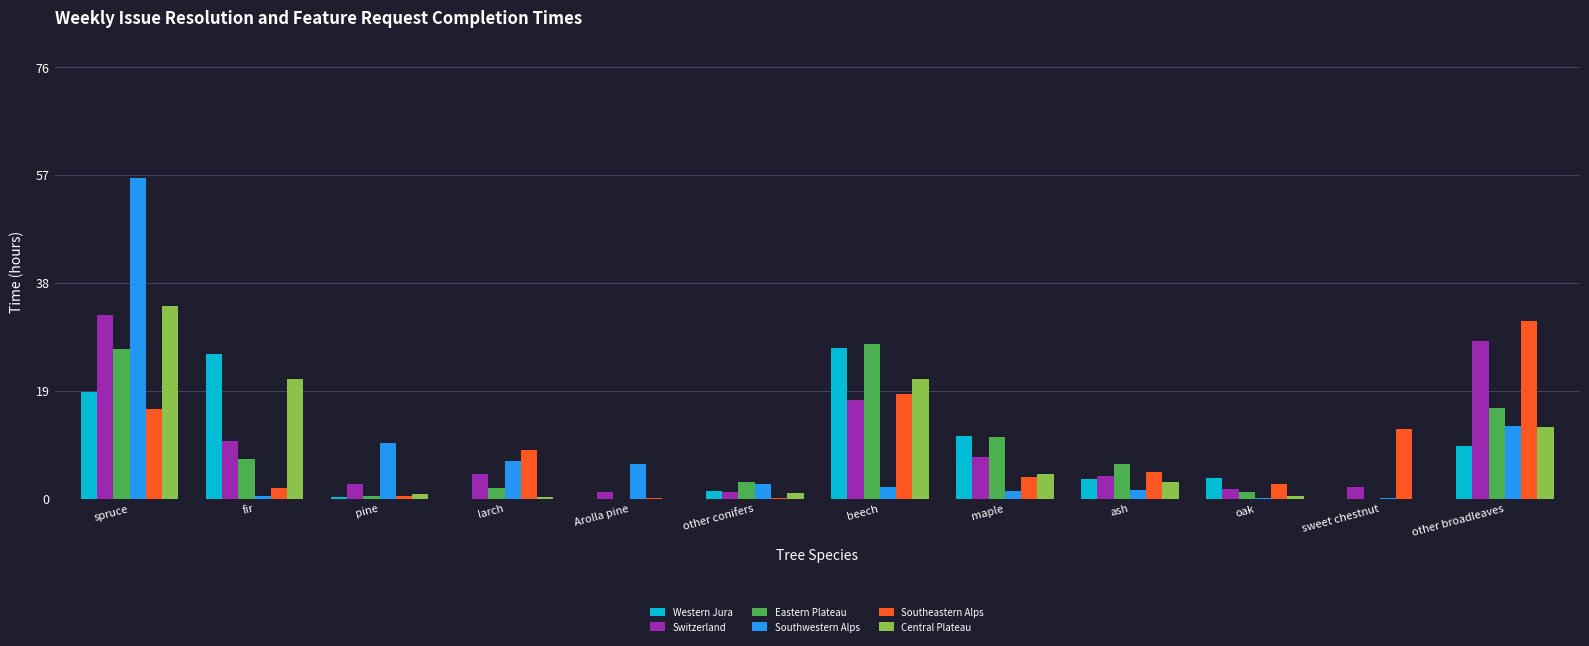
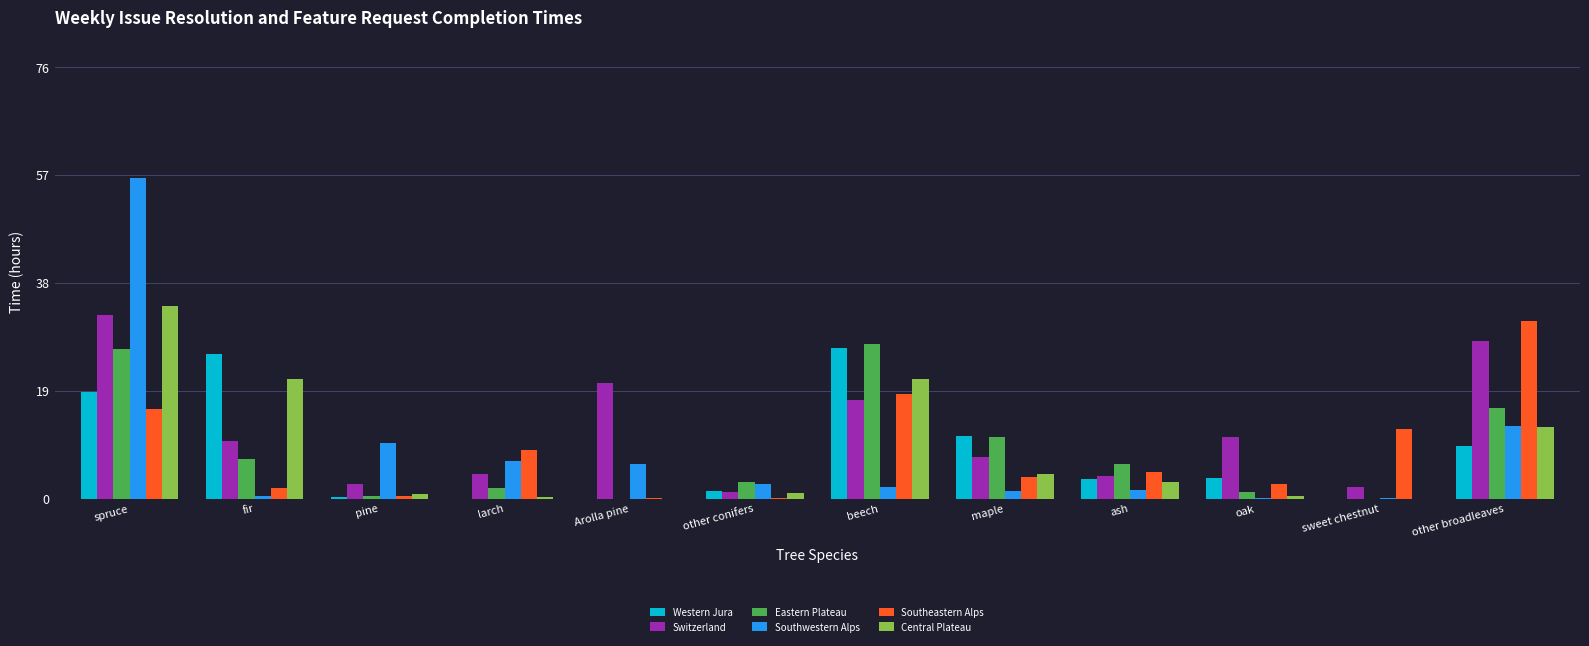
Switzerland, Arolla pine: 1 -> 20
Switzerland, oak: 2 -> 11
